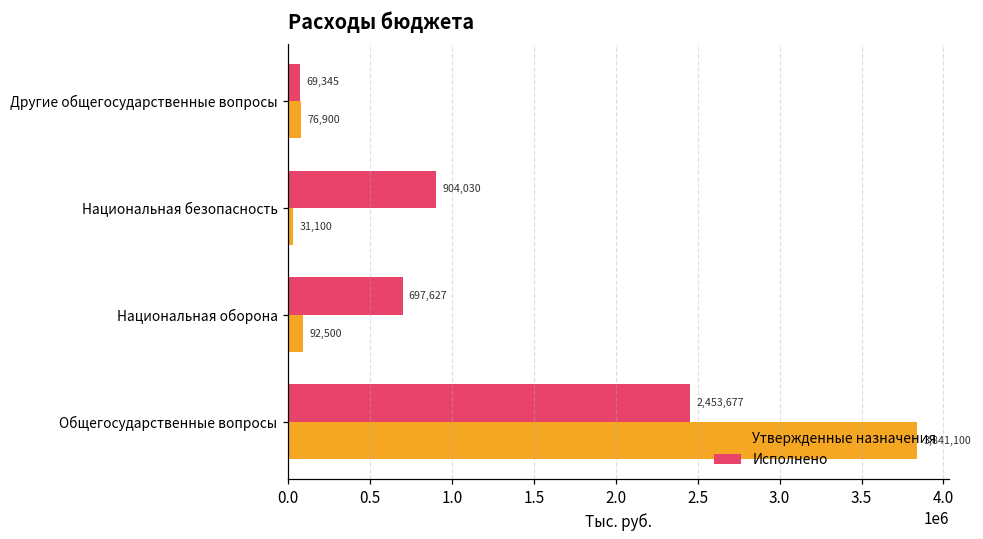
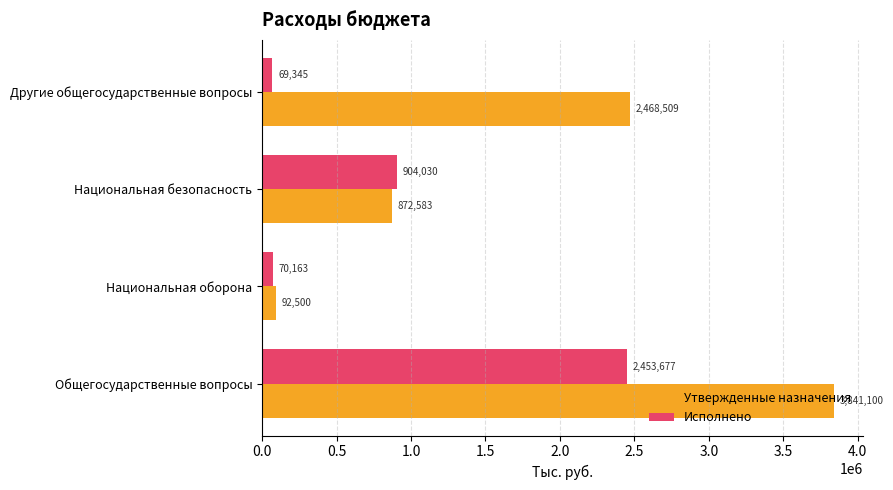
Утвержденные назначения, Другие общегосударственные вопросы: 76,900 -> 2,468,509
Утвержденные назначения, Национальная безопасность: 31,100 -> 872,583
Исполнено, Национальная оборона: 697,627 -> 70,163
